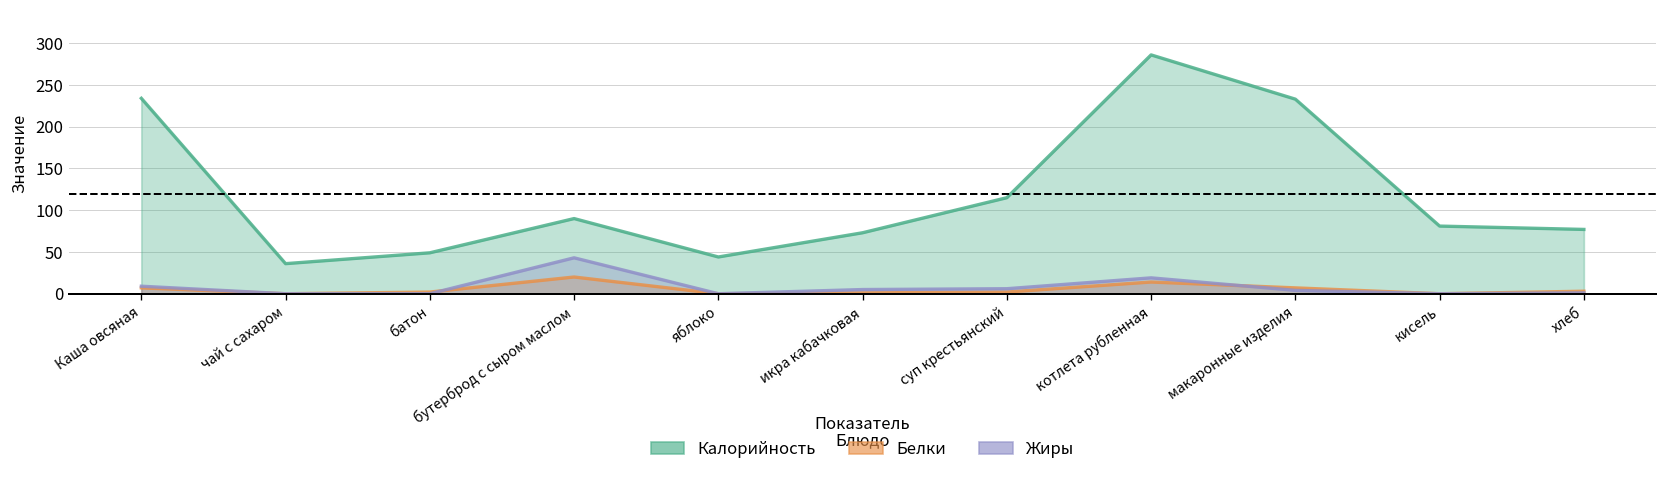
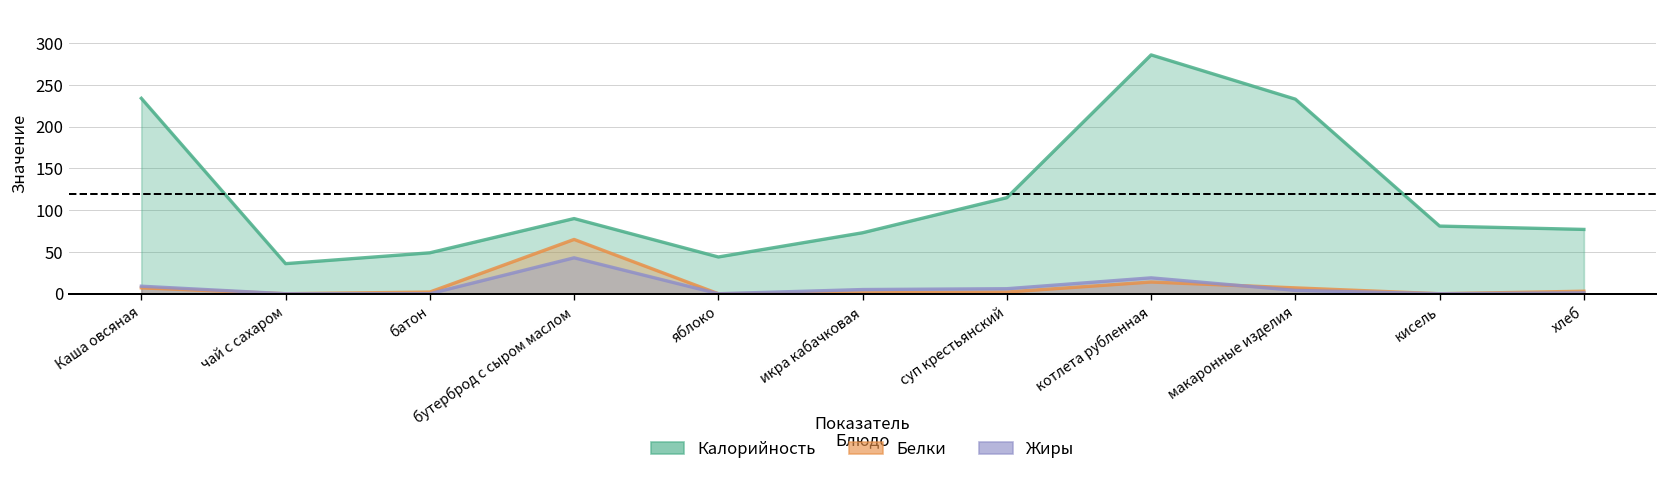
Белки, бутерброд с сыром маслом: 20 -> 70
